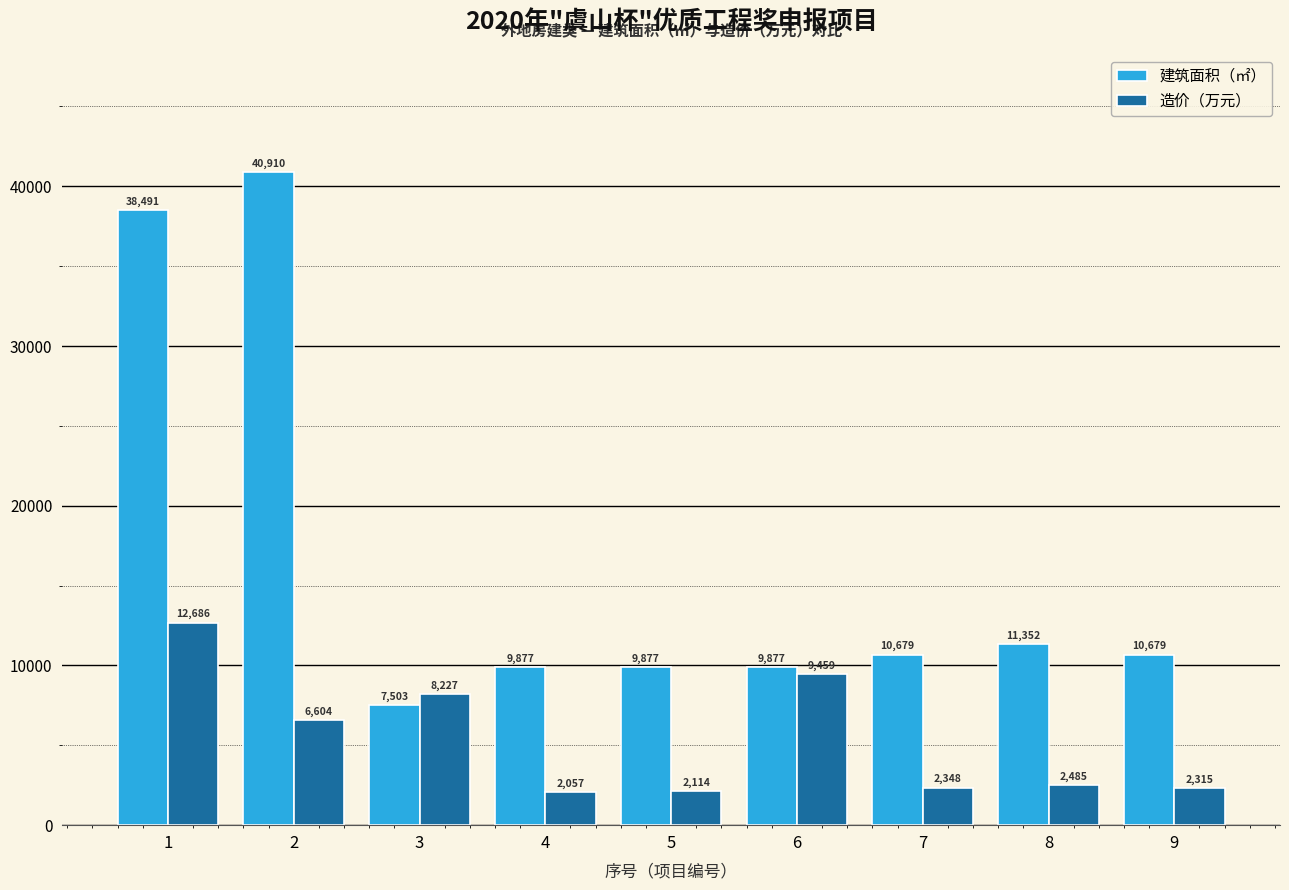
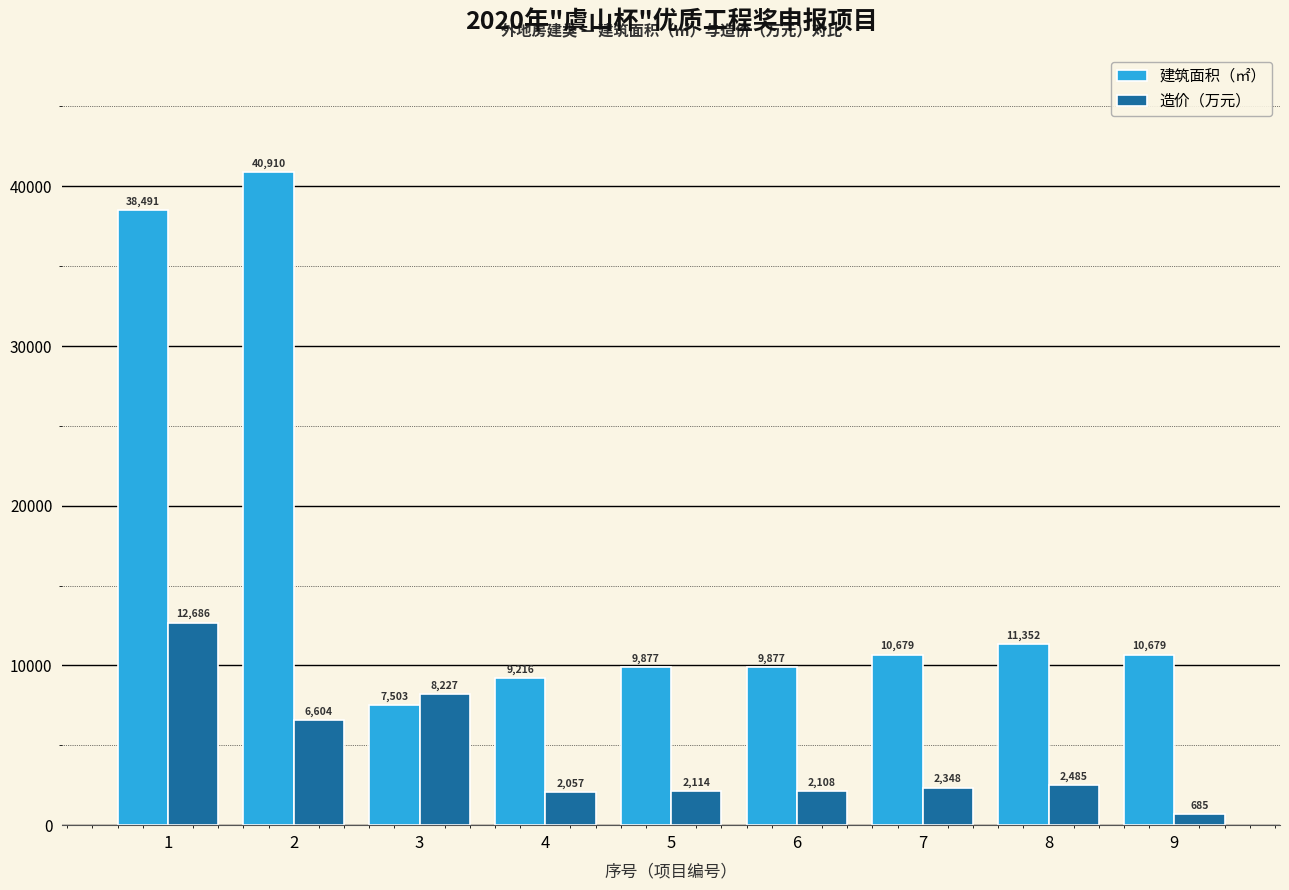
建筑面积（㎡）, 4: 9,877 -> 9,216
造价（万元）, 6: 9,459 -> 2,108
造价（万元）, 9: 2,315 -> 685
